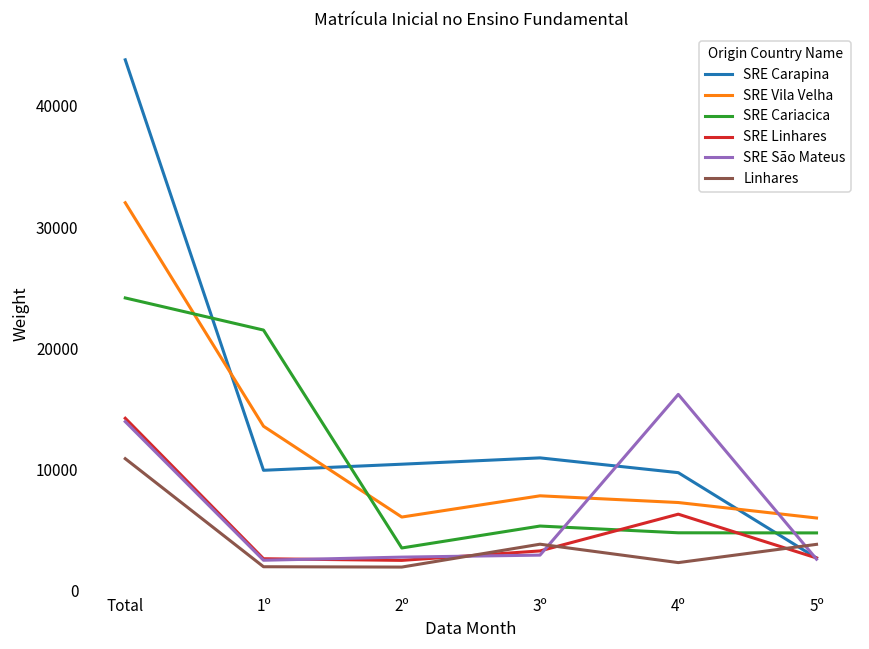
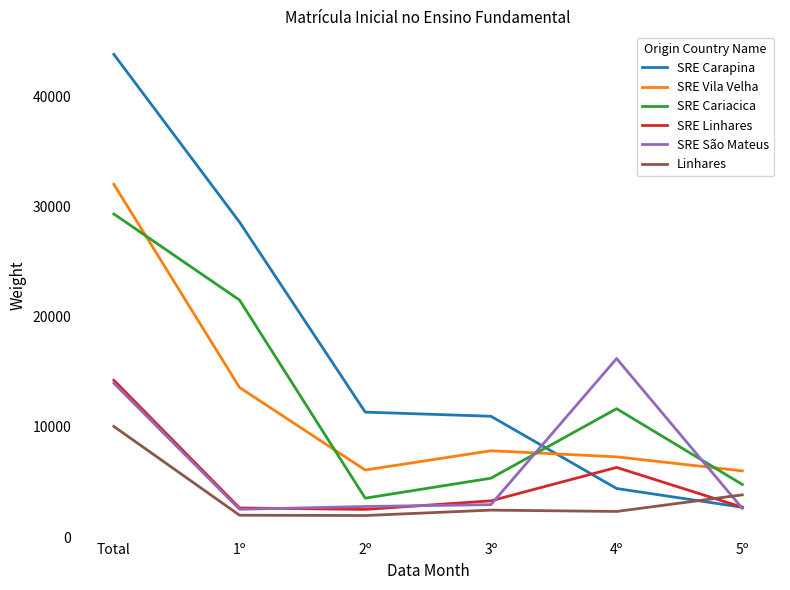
SRE Cariacica, Total: 24200 -> 29300
Linhares, Total: 10900 -> 10000
SRE Carapina, 1º: 9900 -> 28600
SRE Carapina, 2º: 10400 -> 11300
Linhares, 3º: 3800 -> 2400
SRE Carapina, 4º: 9700 -> 4400
SRE Cariacica, 4º: 4800 -> 11700
